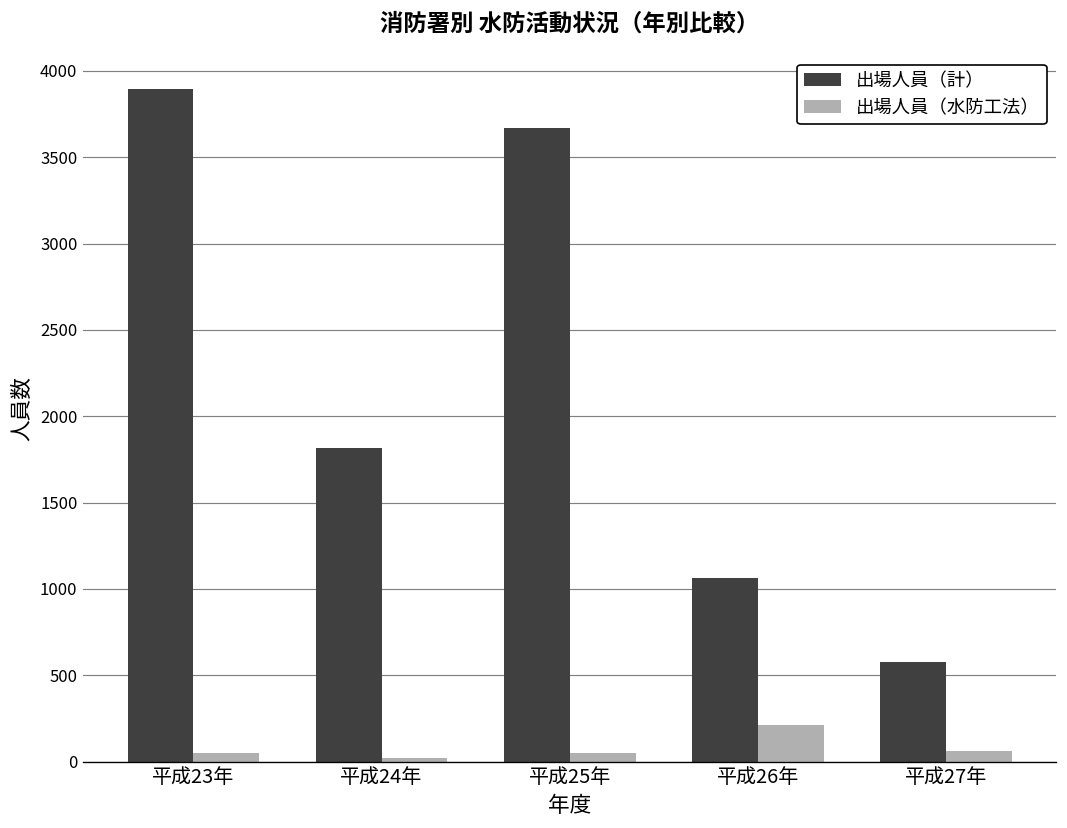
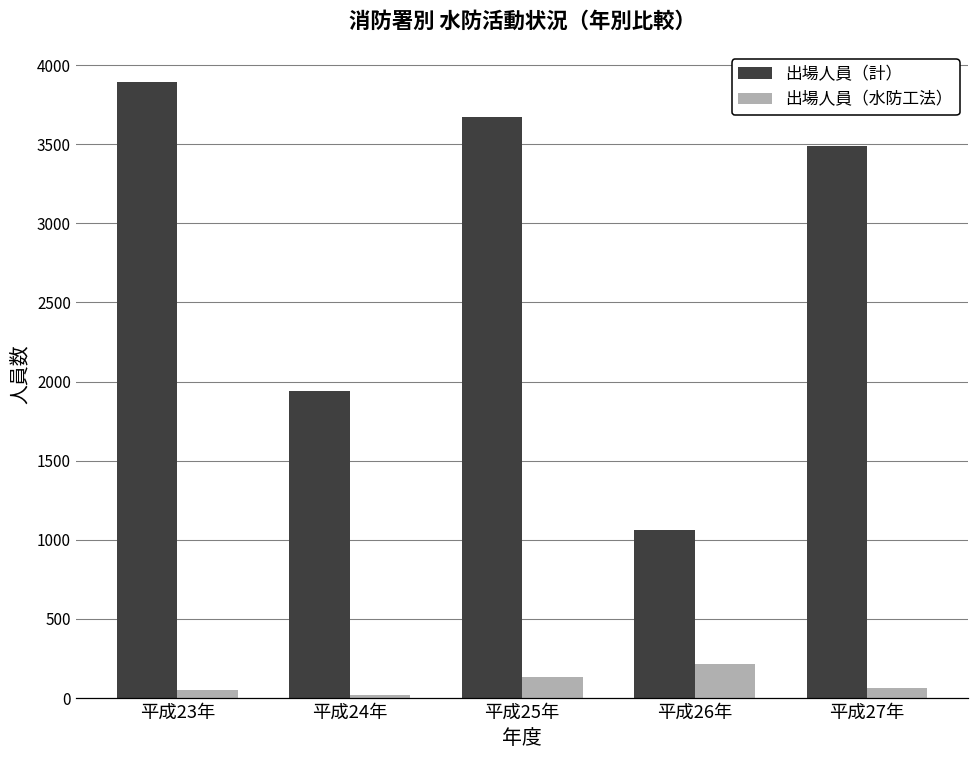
出場人員（計）, 平成24年: 1820 -> 1940
出場人員（水防工法）, 平成25年: 50 -> 130
出場人員（計）, 平成27年: 580 -> 3490
